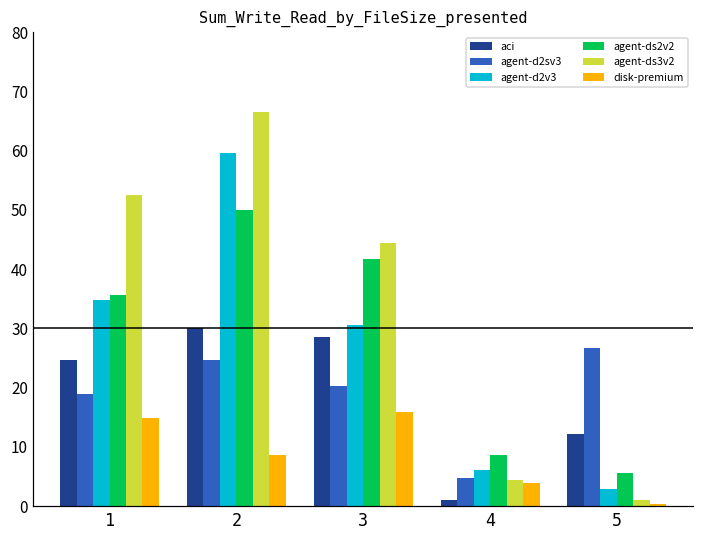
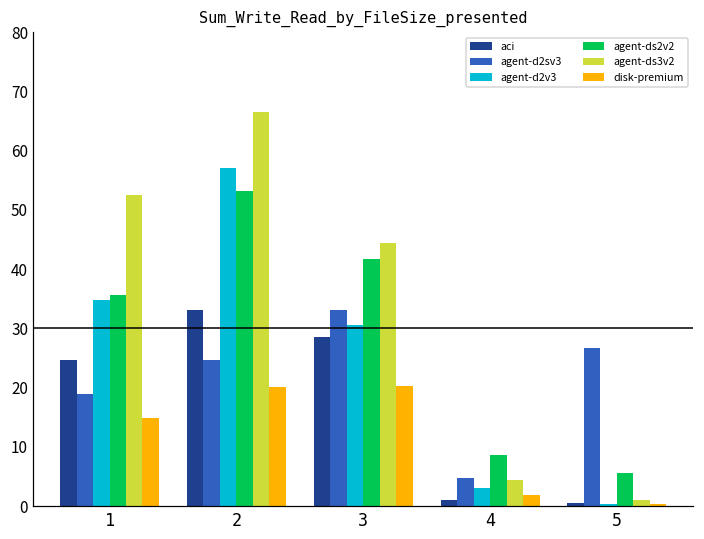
aci, 2: 30 -> 33
agent-d2v3, 2: 60 -> 57
agent-ds2v2, 2: 50 -> 53
disk-premium, 2: 9 -> 20
agent-d2sv3, 3: 20 -> 33
disk-premium, 3: 16 -> 20
agent-d2v3, 4: 6 -> 3
disk-premium, 4: 4 -> 2
aci, 5: 12 -> 0
agent-d2v3, 5: 3 -> 0
